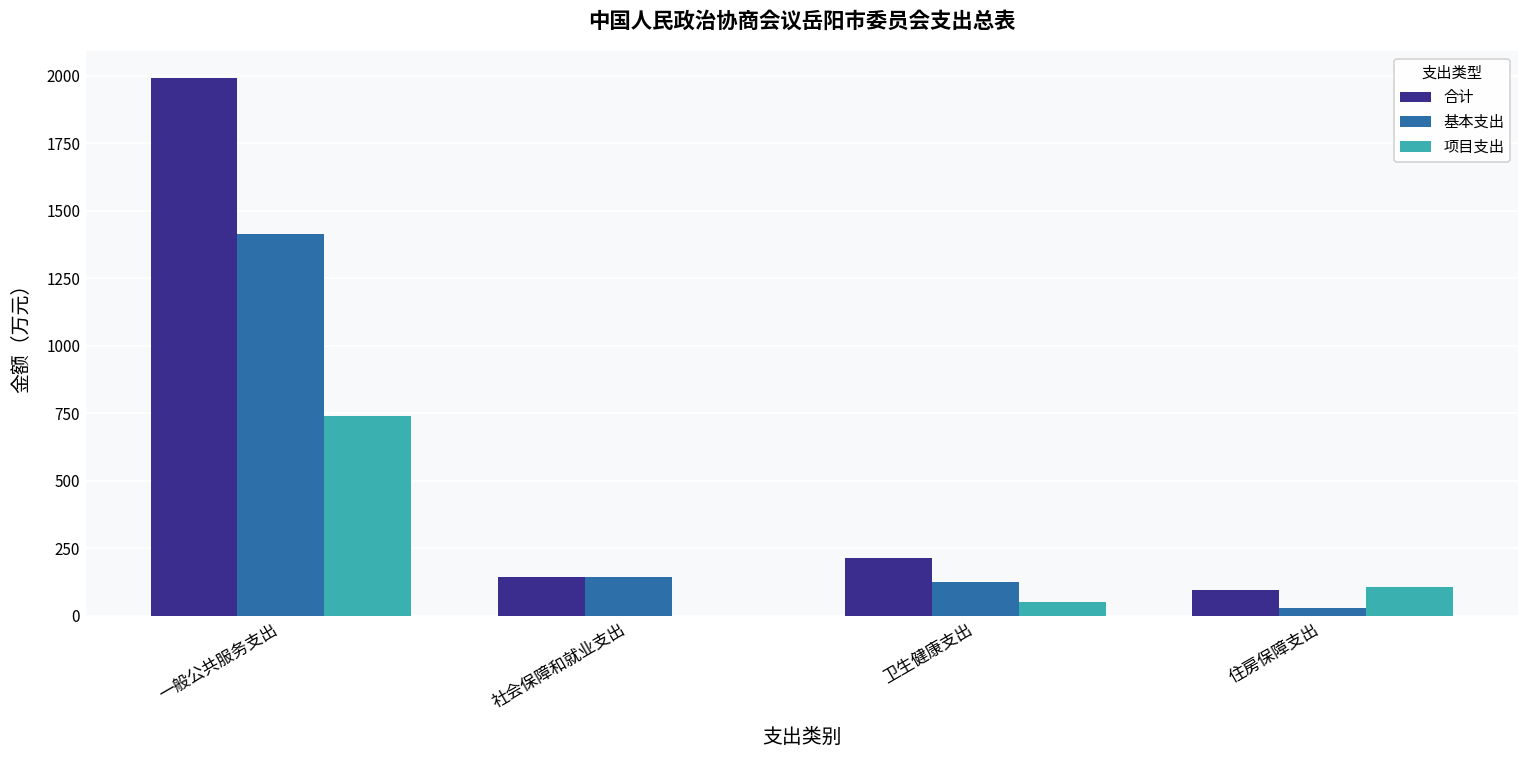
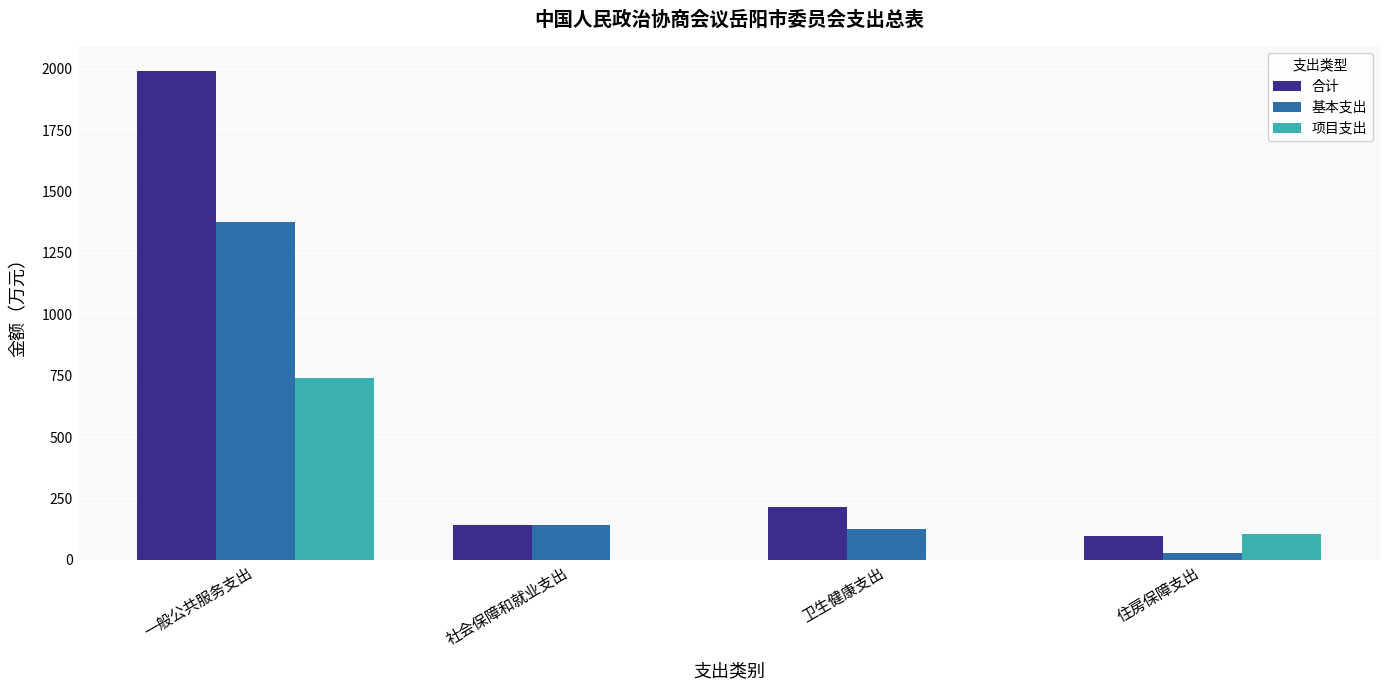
基本支出, 一般公共服务支出: 1410 -> 1380
项目支出, 卫生健康支出: 50 -> 0
